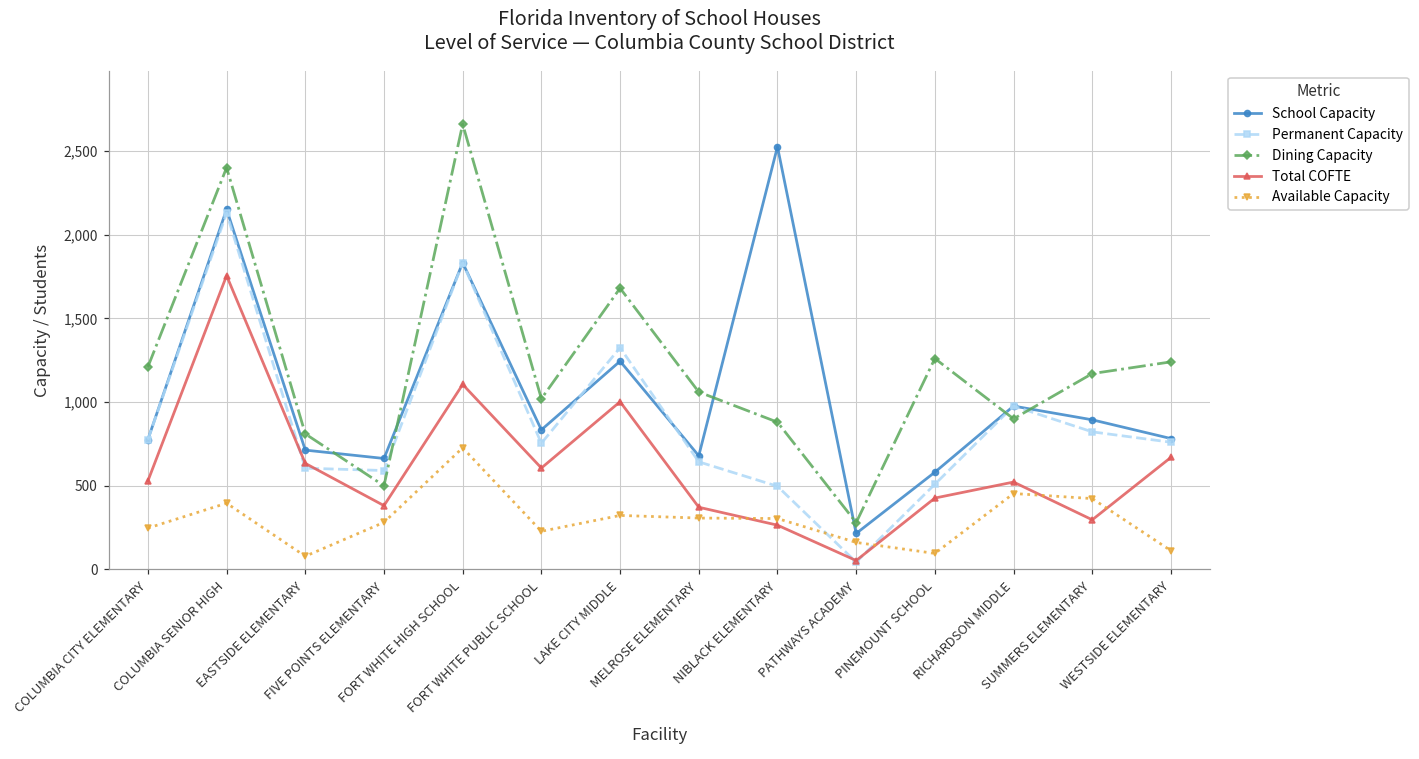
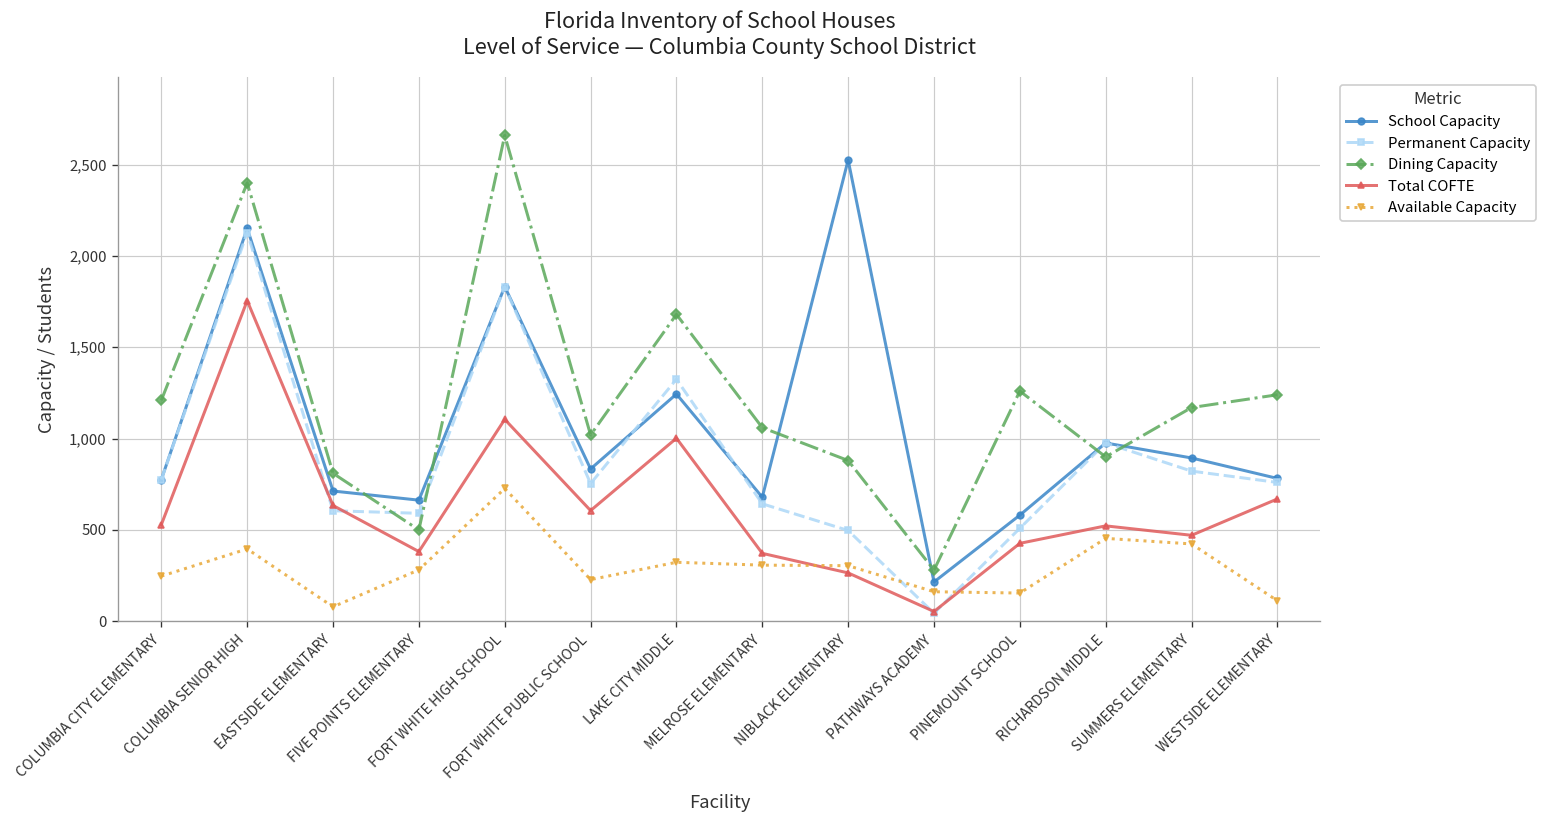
Available Capacity, PINEMOUNT SCHOOL: 100 -> 150
Total COFTE, SUMMERS ELEMENTARY: 300 -> 470
